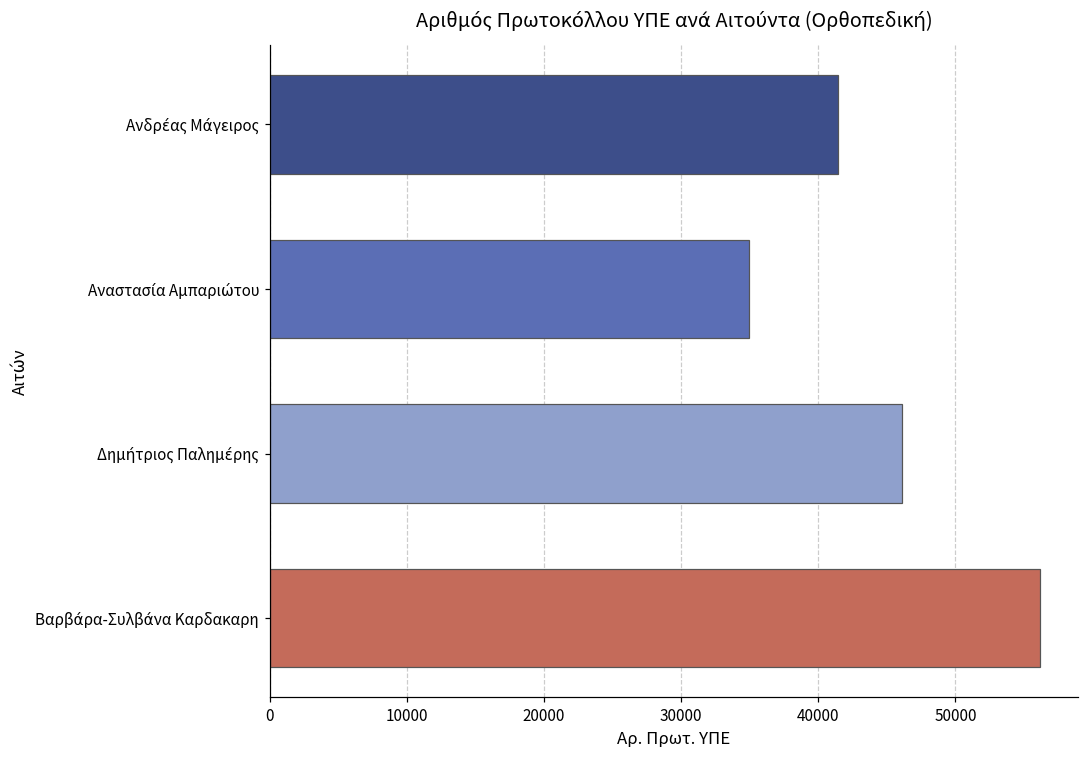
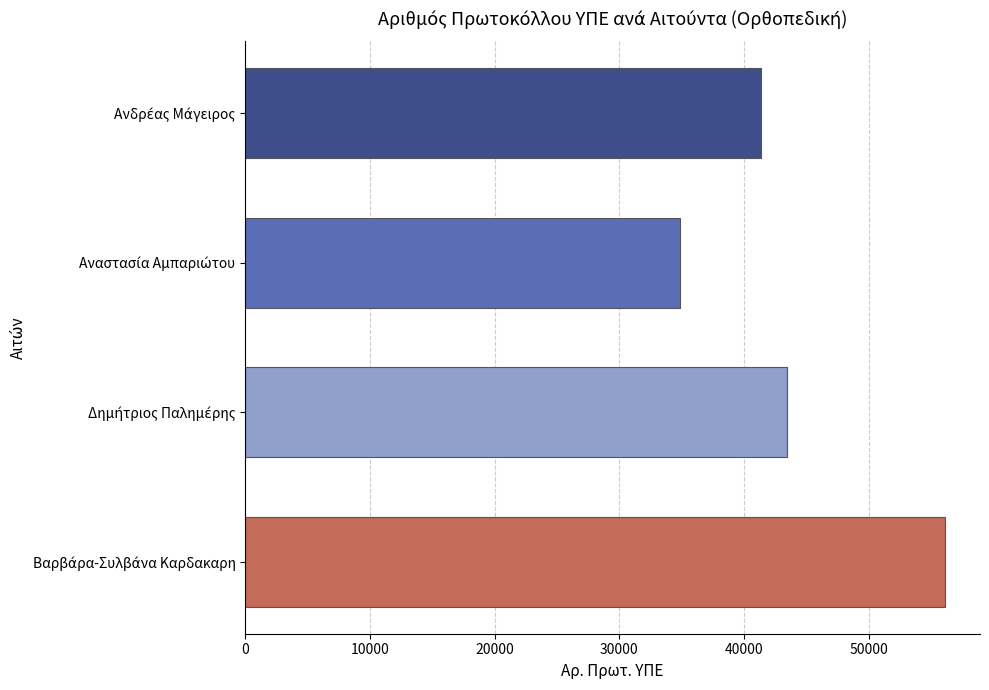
Δημήτριος Παλημέρης: 46100 -> 43400
